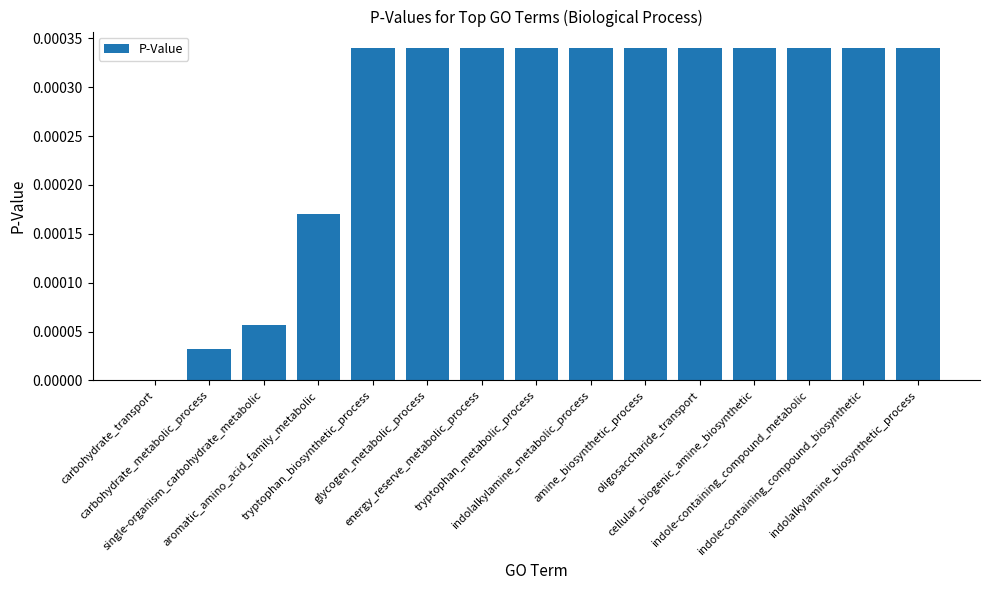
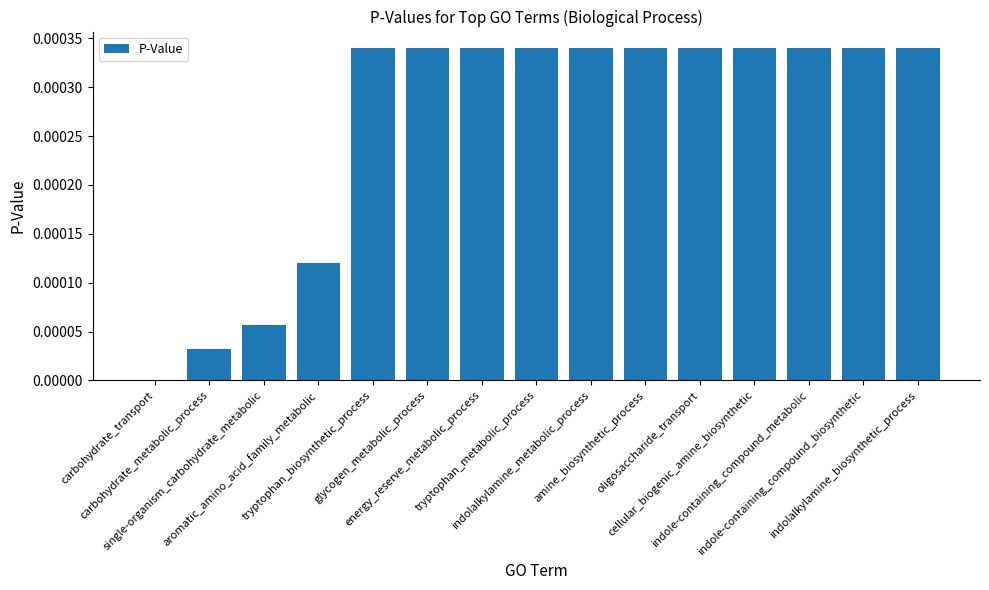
aromatic_amino_acid_family_metabolic: 0.00017 -> 0.00012
